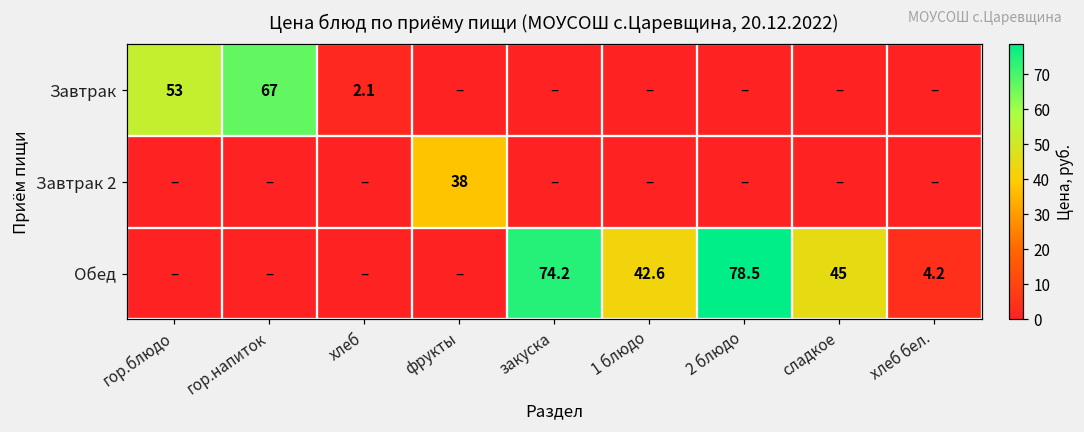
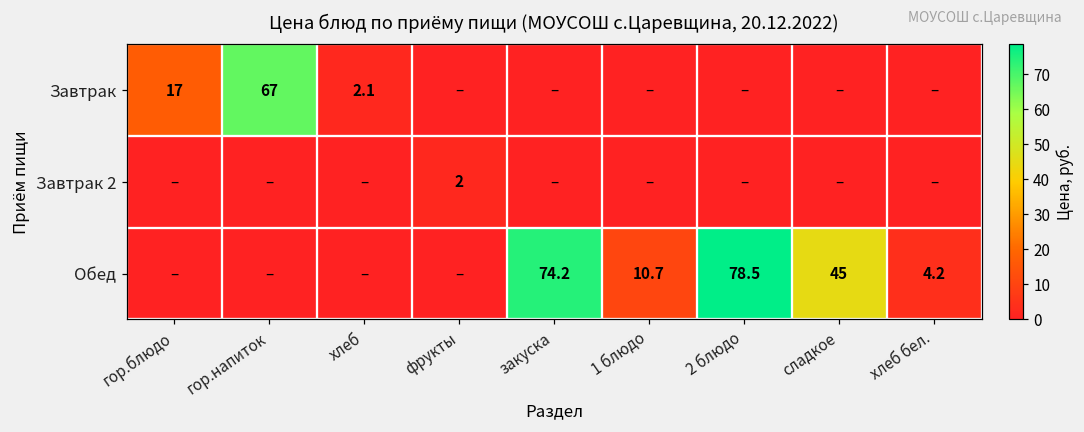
Завтрак, гор.блюдо: 53 -> 17
Завтрак 2, фрукты: 38 -> 2
Обед, 1 блюдо: 42.6 -> 10.7
